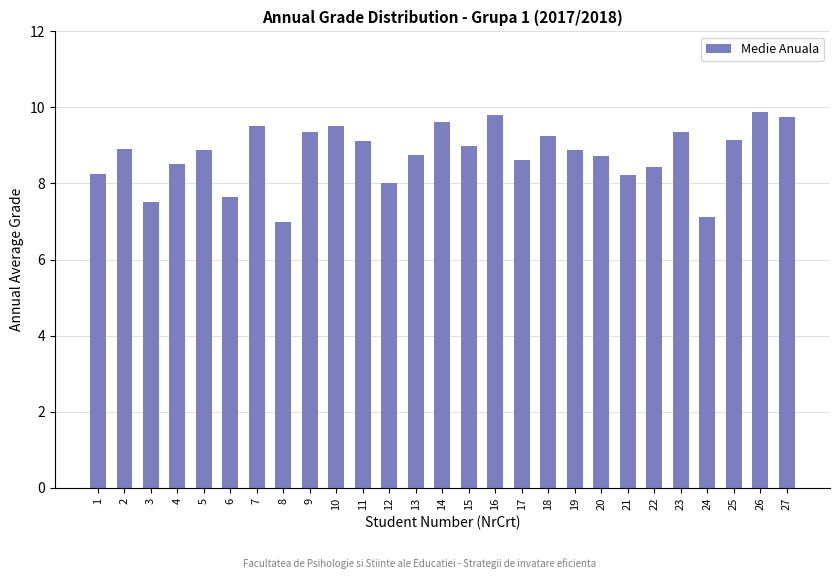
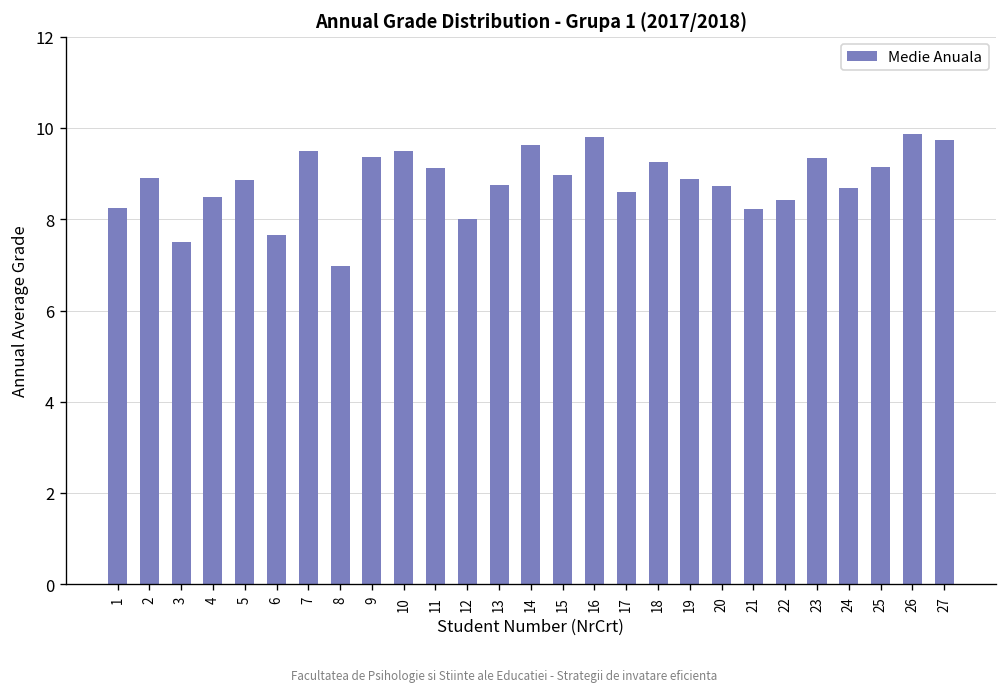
24: 7.1 -> 8.7
